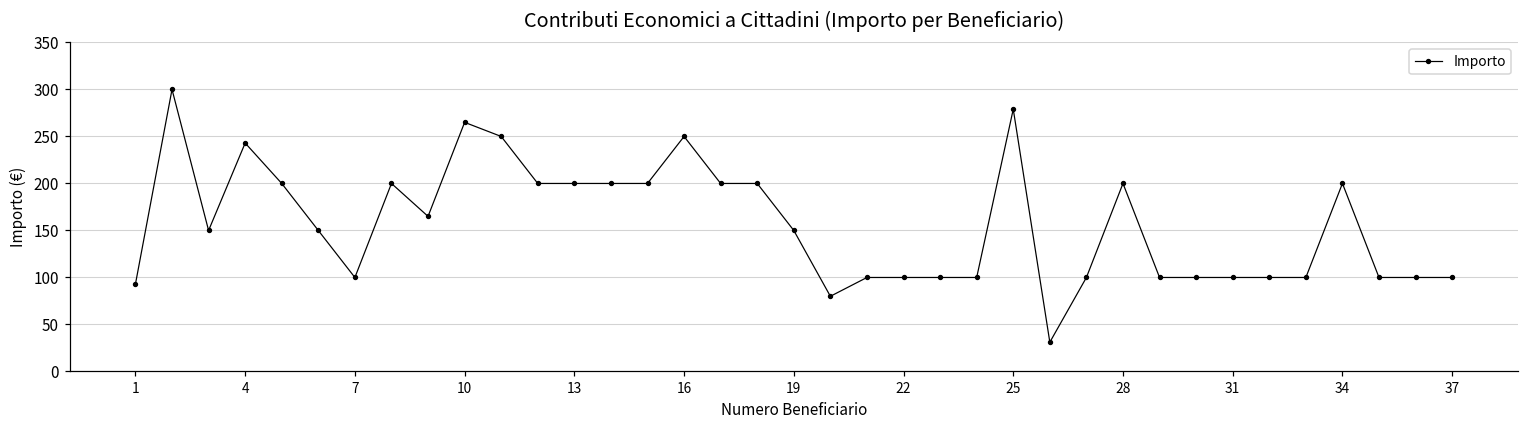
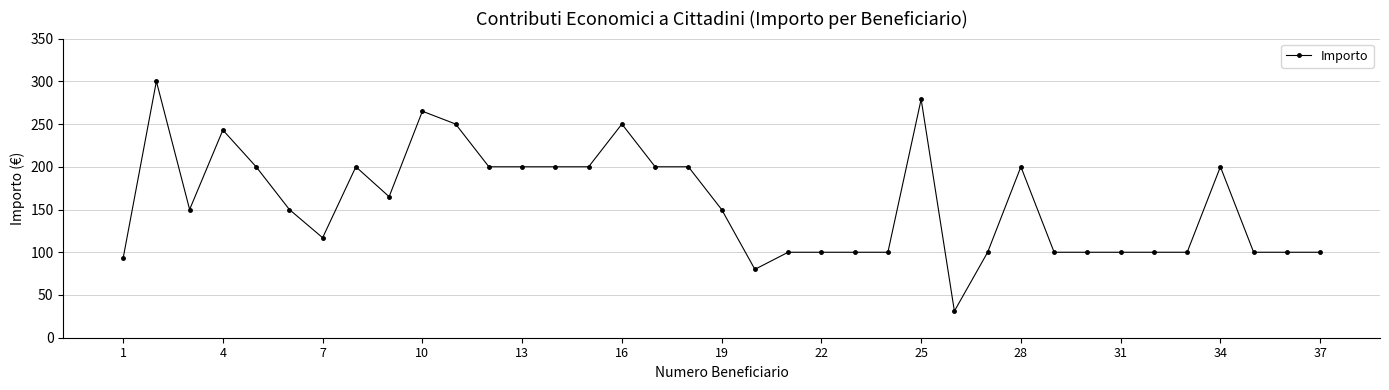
7: 100 -> 120
